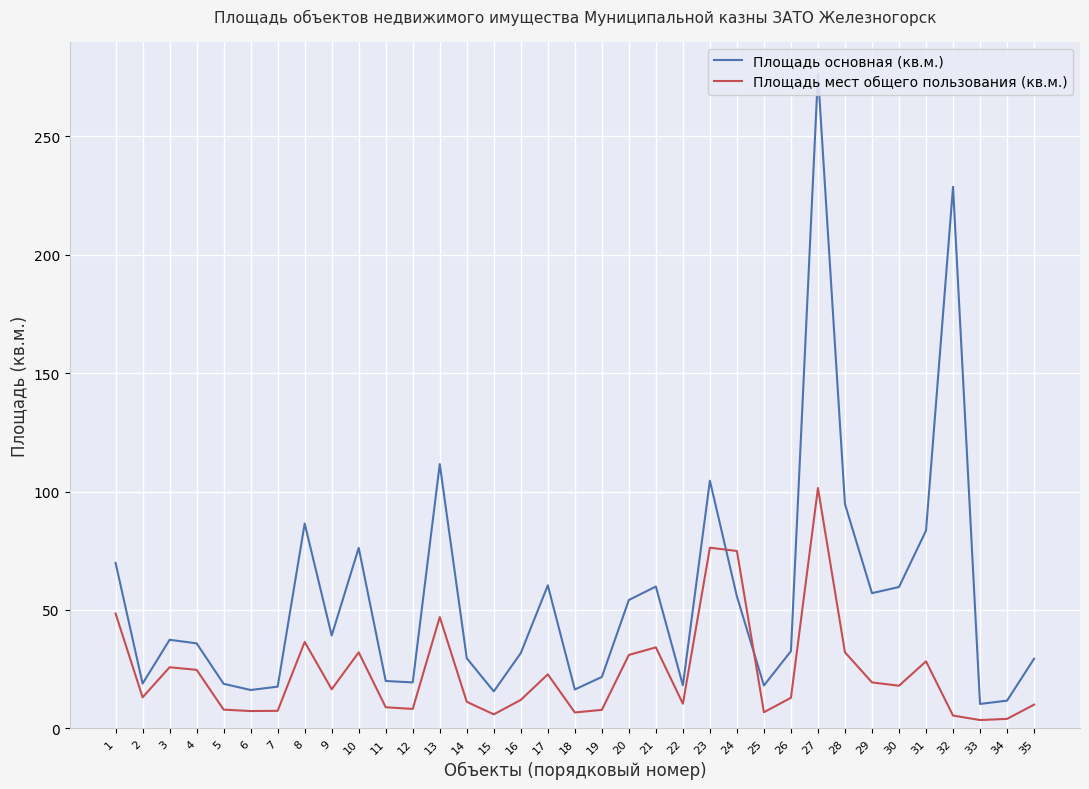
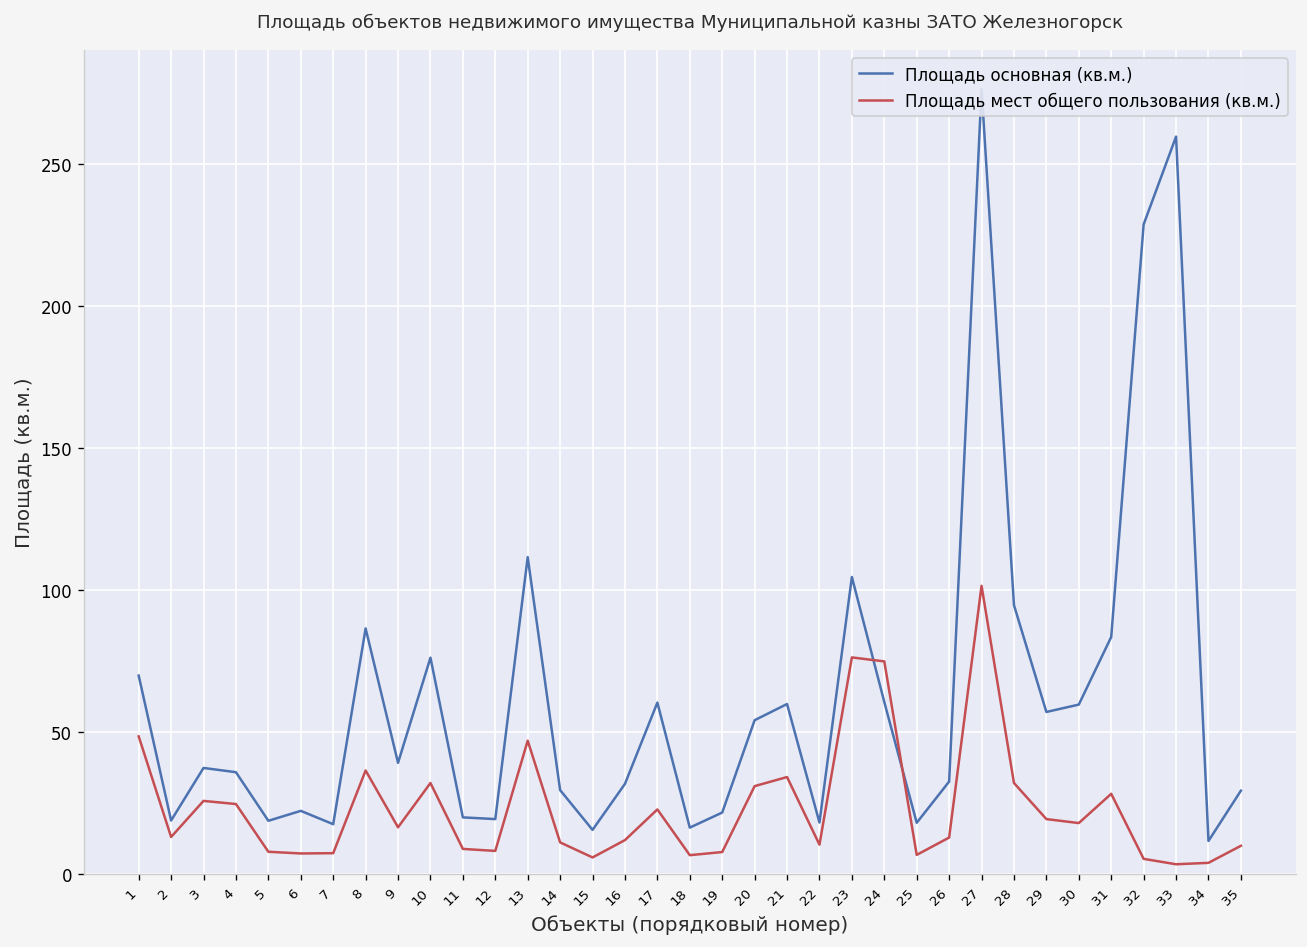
Площадь основная (кв.м.), 6: 16 -> 22
Площадь основная (кв.м.), 24: 56 -> 61
Площадь основная (кв.м.), 33: 10 -> 260
